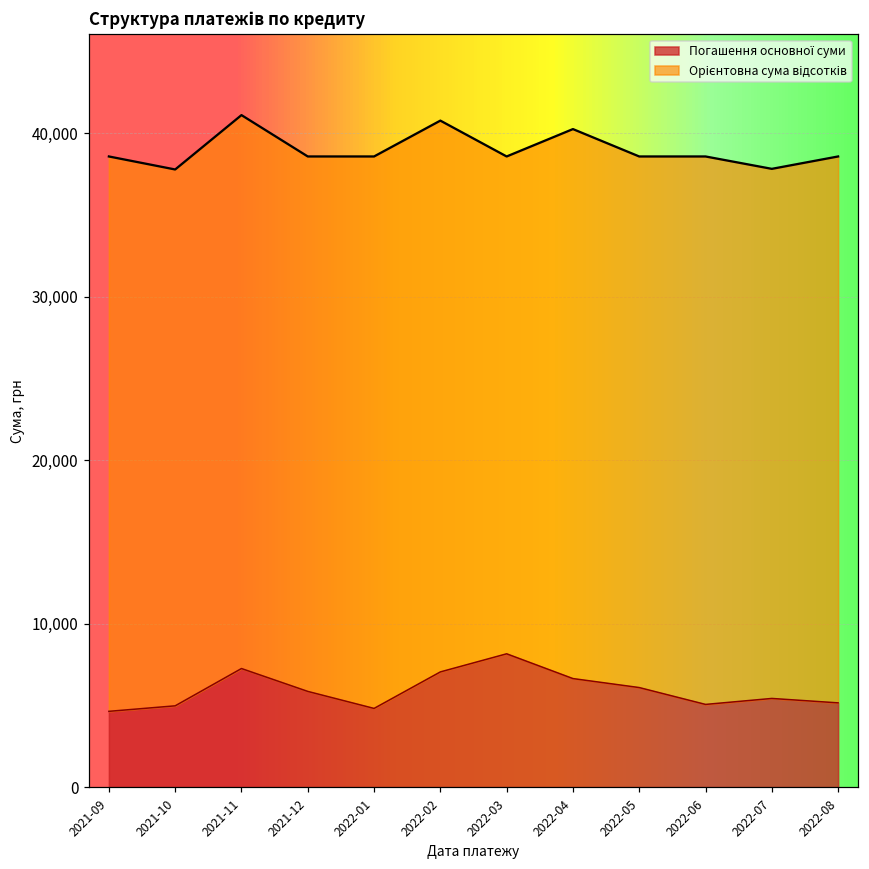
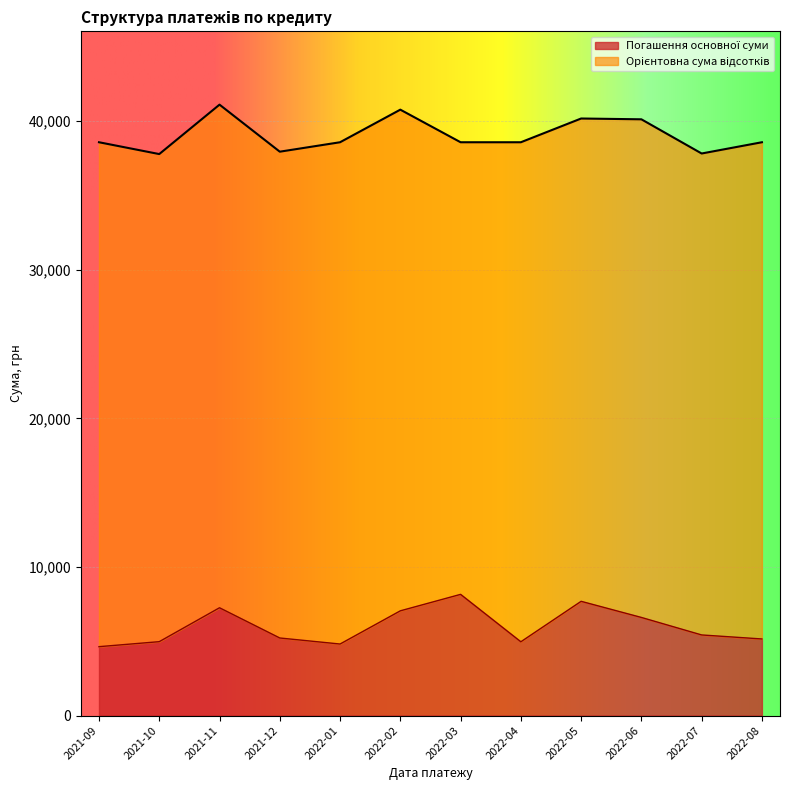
Погашення основної суми, 2021-12: 5,900 -> 5,200
Погашення основної суми, 2022-04: 6,600 -> 5,000
Погашення основної суми, 2022-05: 6,100 -> 7,700
Погашення основної суми, 2022-06: 5,100 -> 6,600
